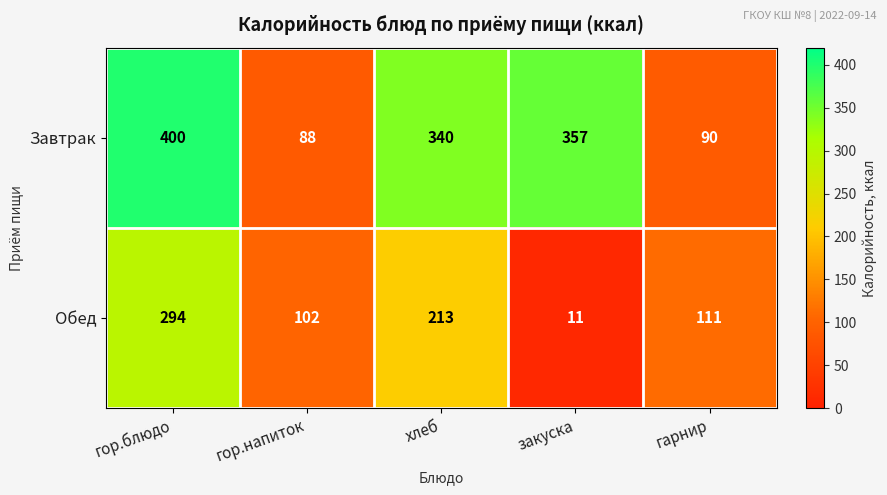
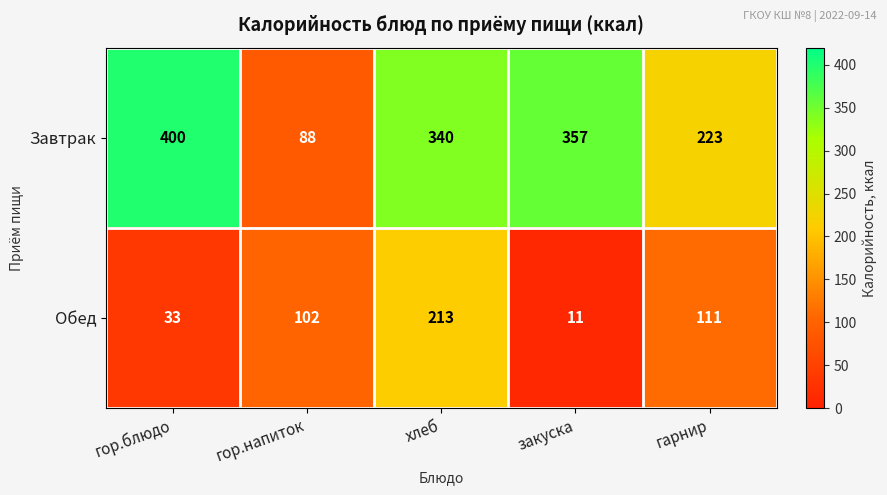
Завтрак, гарнир: 90 -> 223
Обед, гор.блюдо: 294 -> 33
